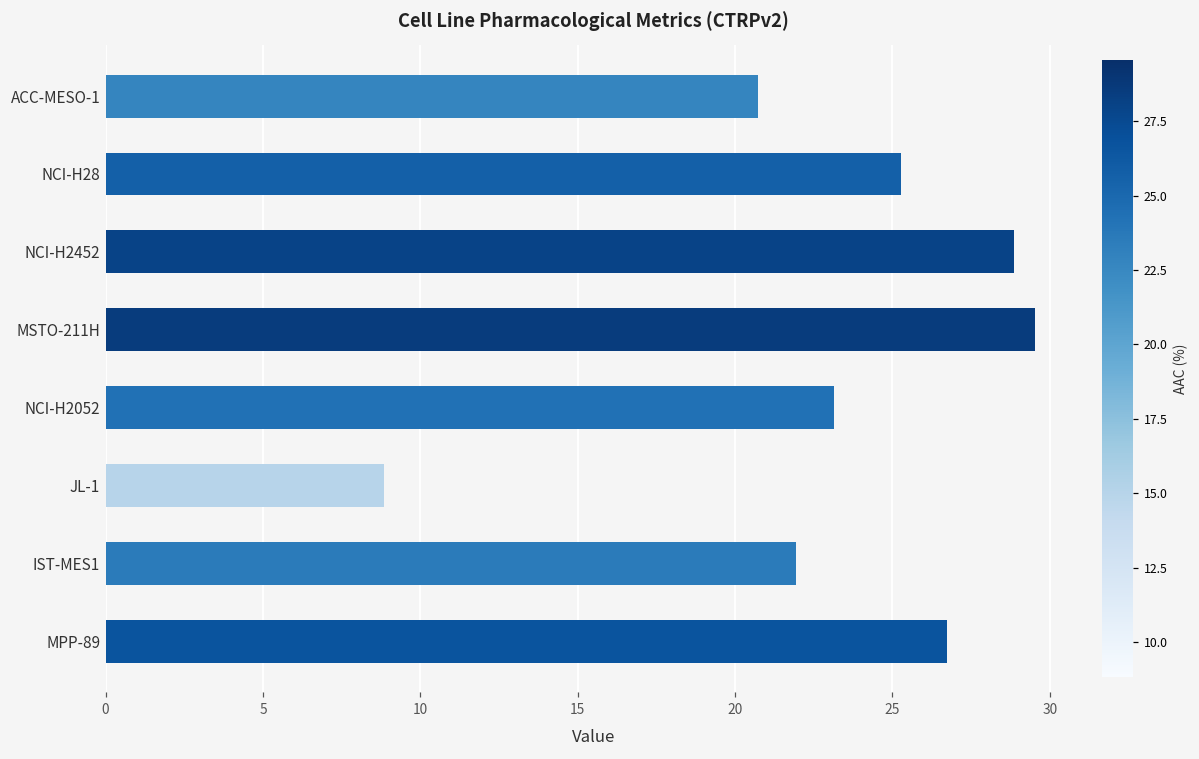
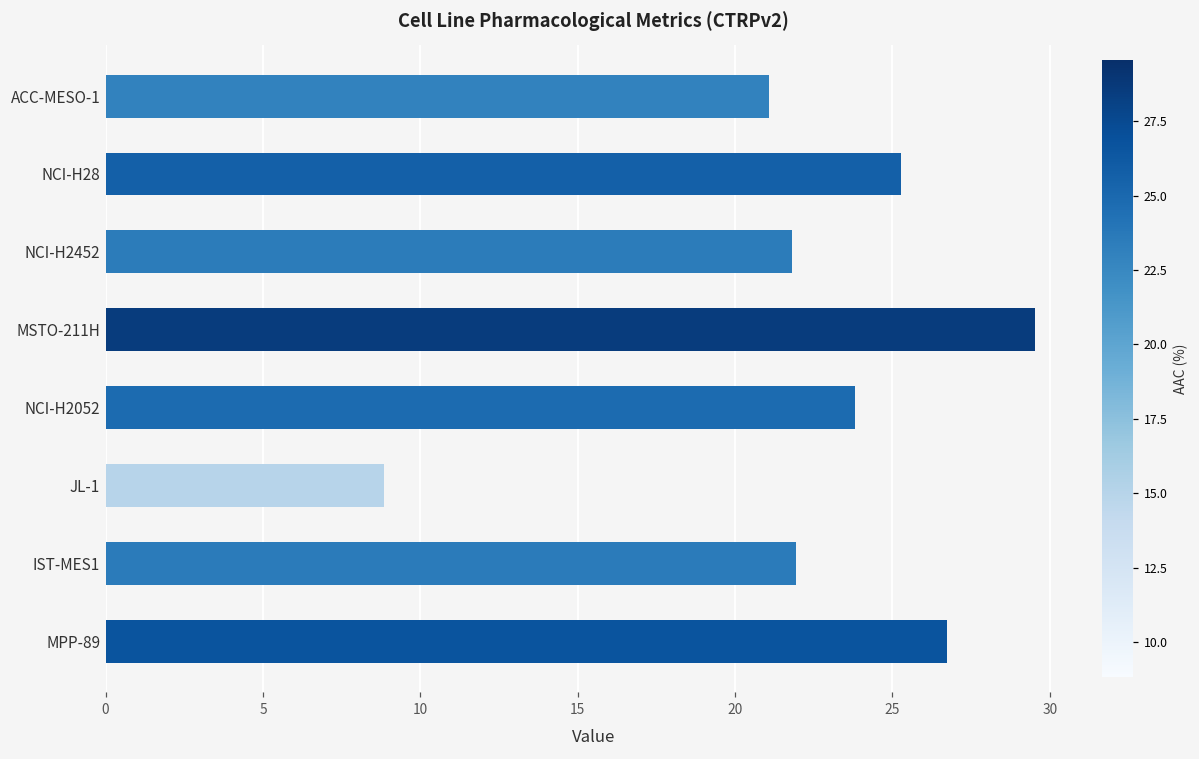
ACC-MESO-1: 20.7 -> 21.1
NCI-H2452: 28.9 -> 21.8
NCI-H2052: 23.1 -> 23.8
